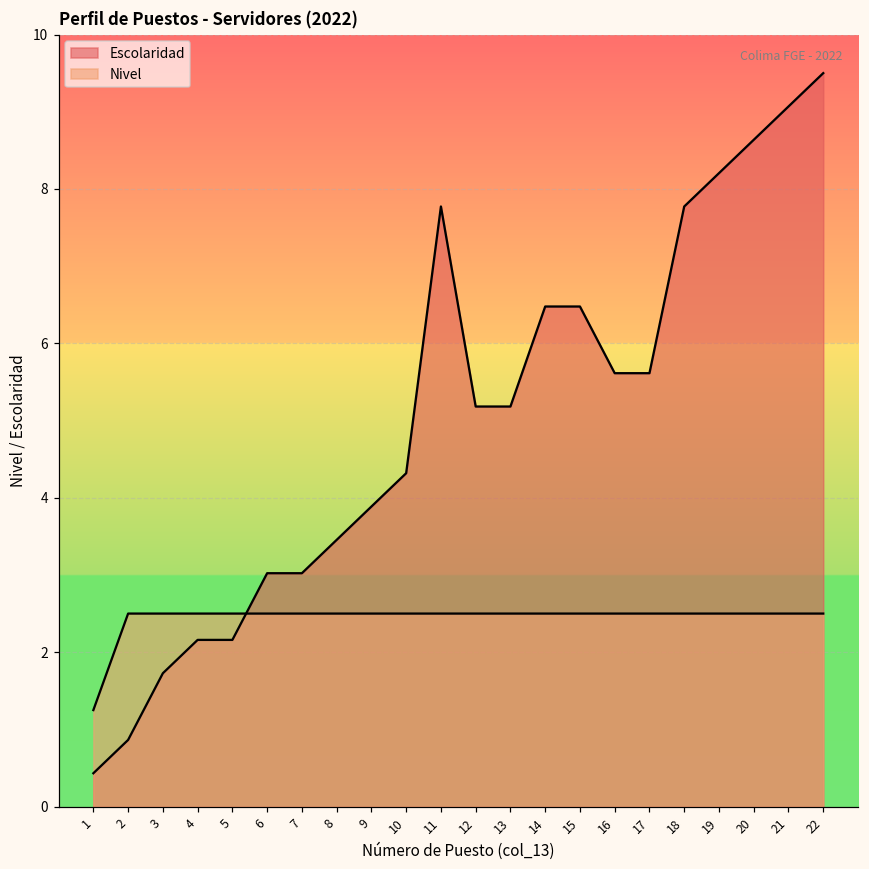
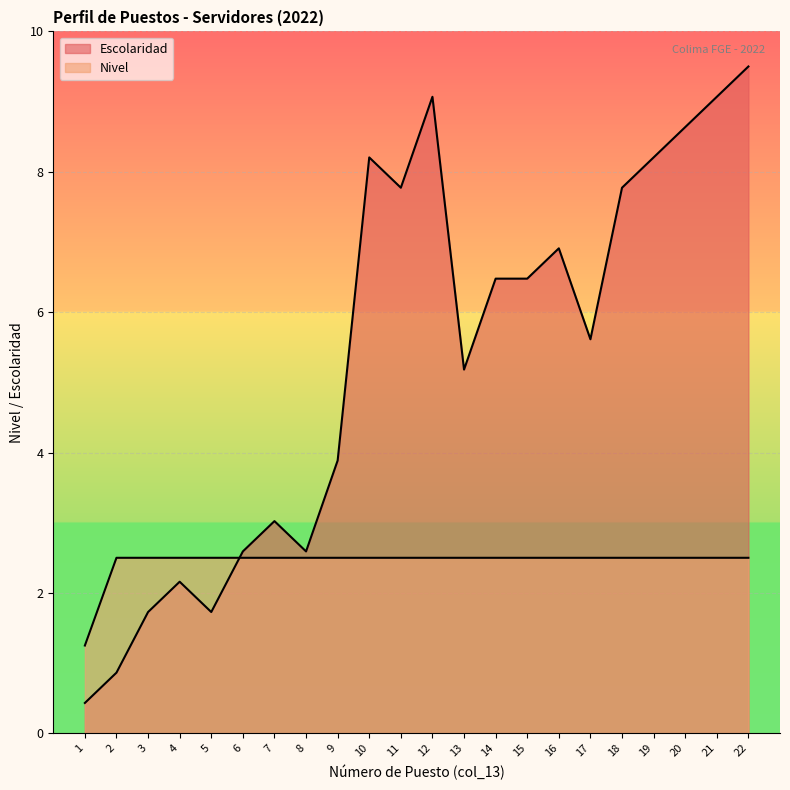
Escolaridad, 5: 2.2 -> 1.7
Escolaridad, 6: 3.0 -> 2.6
Escolaridad, 8: 3.5 -> 2.6
Escolaridad, 10: 4.3 -> 8.2
Escolaridad, 12: 5.2 -> 9.1
Escolaridad, 16: 5.6 -> 6.9
